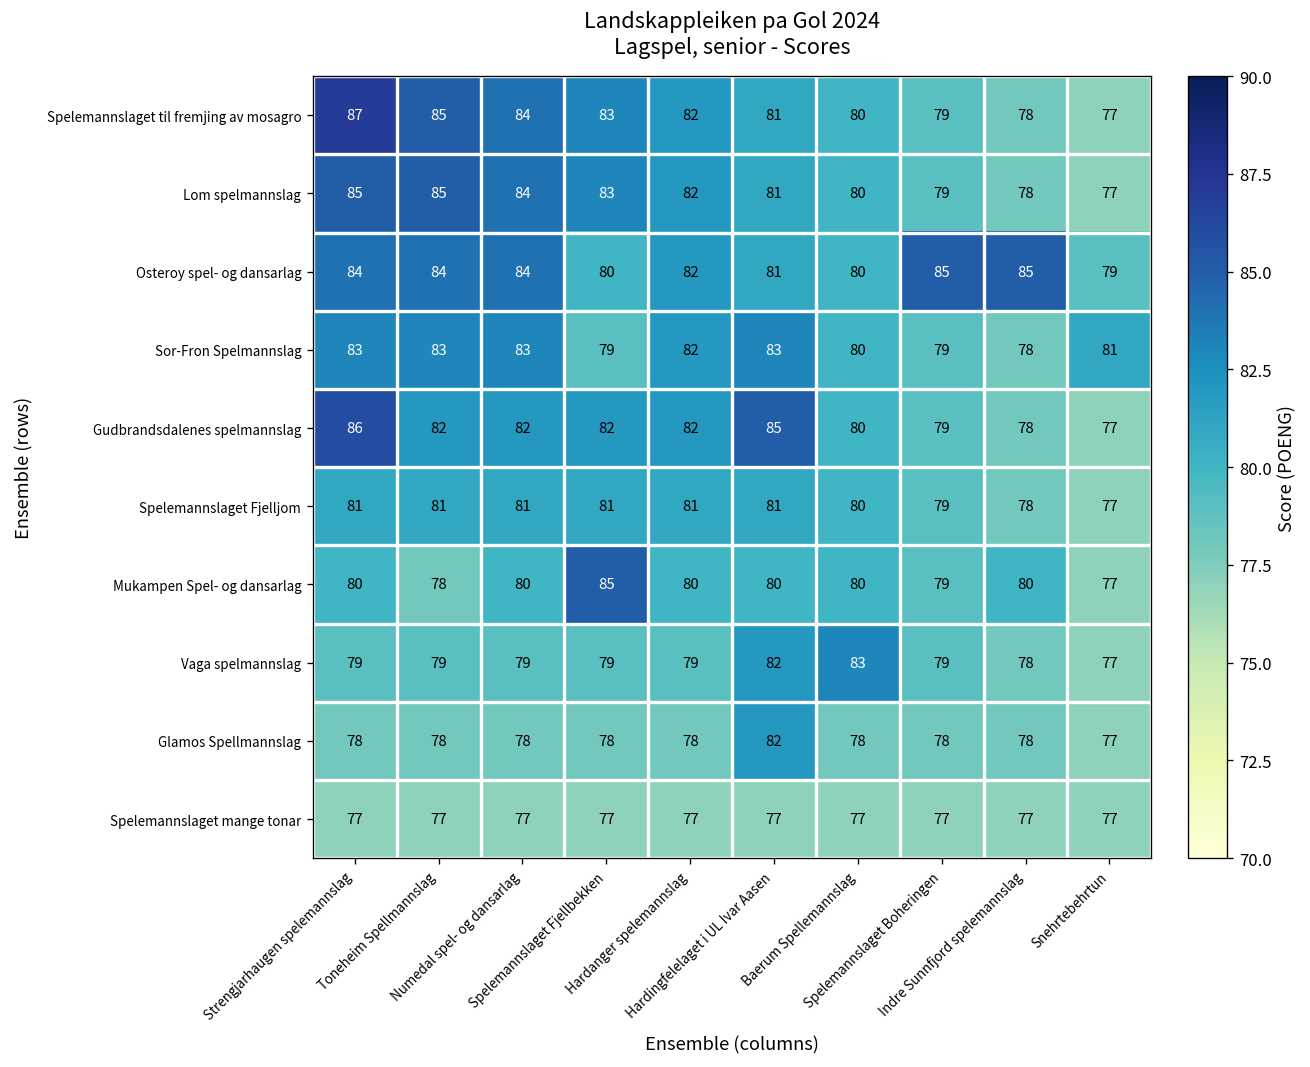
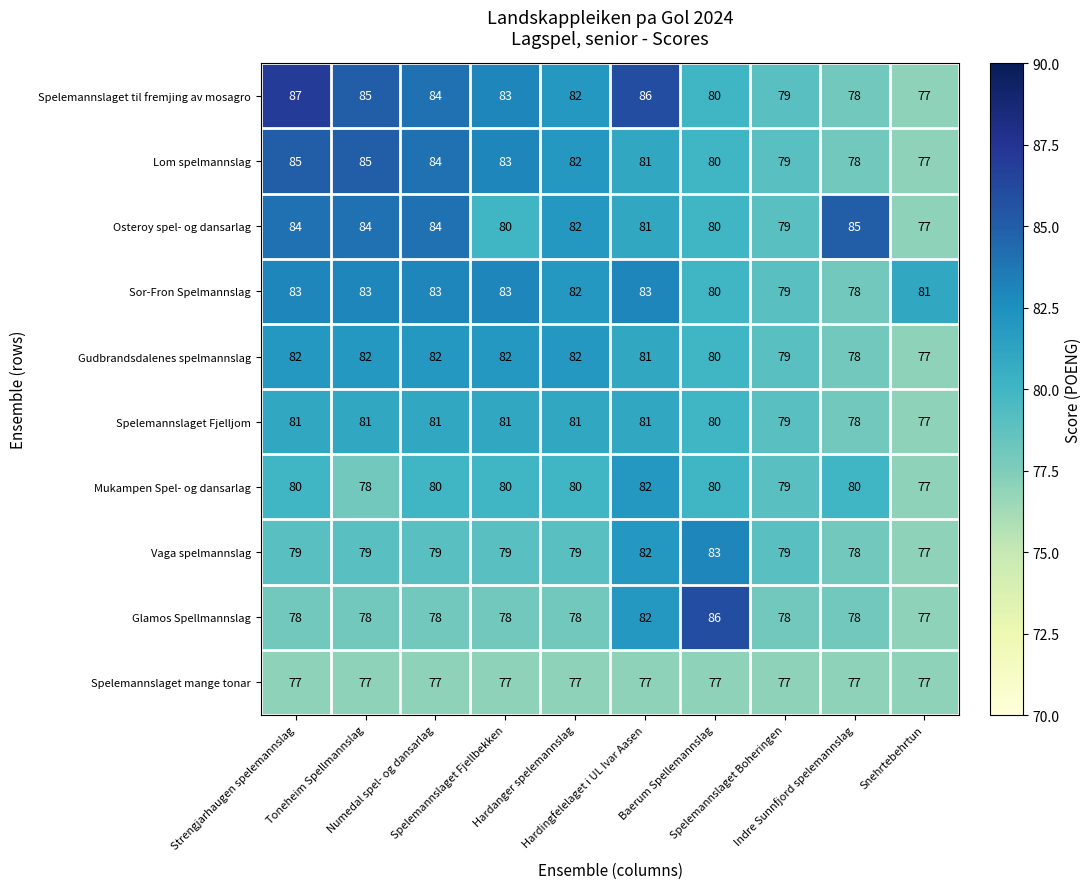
Spelemannslaget til fremjing av mosagro, Hardingfelelaget i UL Ivar Aasen: 81 -> 86
Osteroy spel- og dansarlag, Spelemannslaget Boheringen: 85 -> 79
Osteroy spel- og dansarlag, Snehrtebehrtun: 79 -> 77
Sor-Fron Spelmannslag, Spelemannslaget Fjellbekken: 79 -> 83
Gudbrandsdalenes spelmannslag, Strengjarhaugen spelemannslag: 86 -> 82
Gudbrandsdalenes spelmannslag, Hardingfelelaget i UL Ivar Aasen: 85 -> 81
Mukampen Spel- og dansarlag, Spelemannslaget Fjellbekken: 85 -> 80
Mukampen Spel- og dansarlag, Hardingfelelaget i UL Ivar Aasen: 80 -> 82
Glamos Spellmannslag, Baerum Spellemannslag: 78 -> 86
